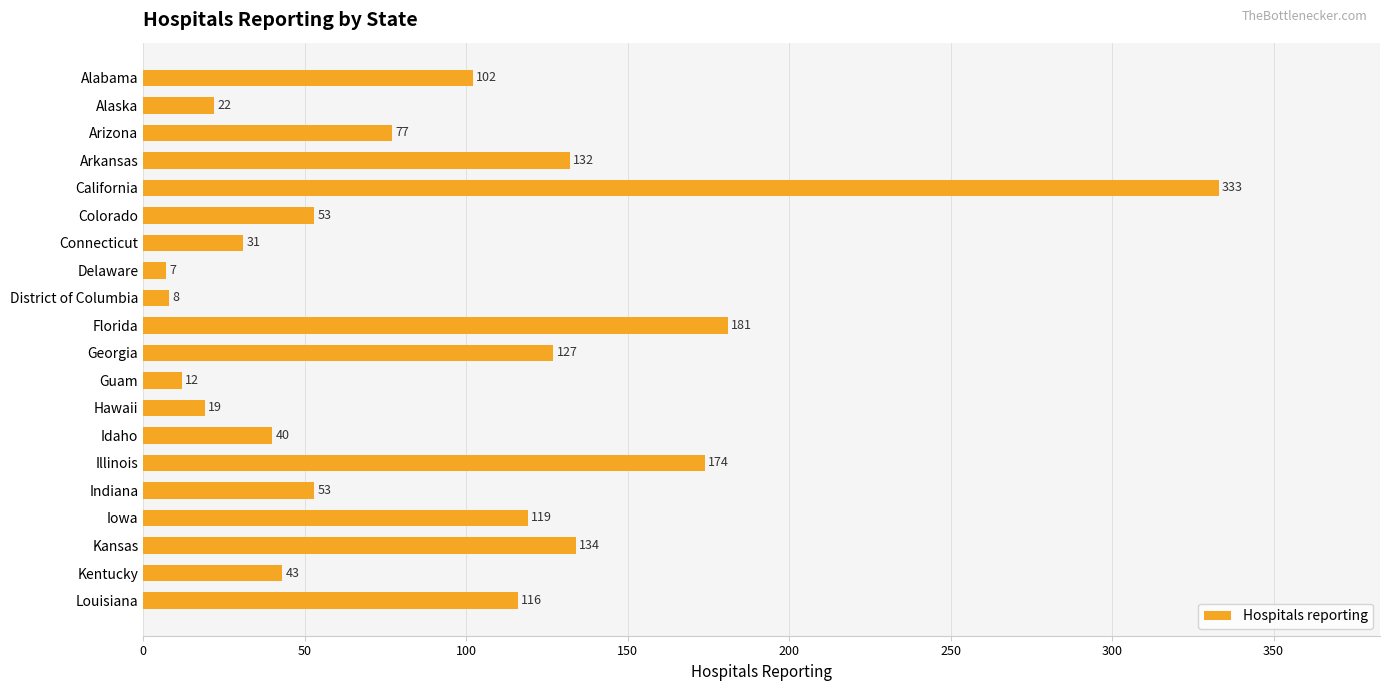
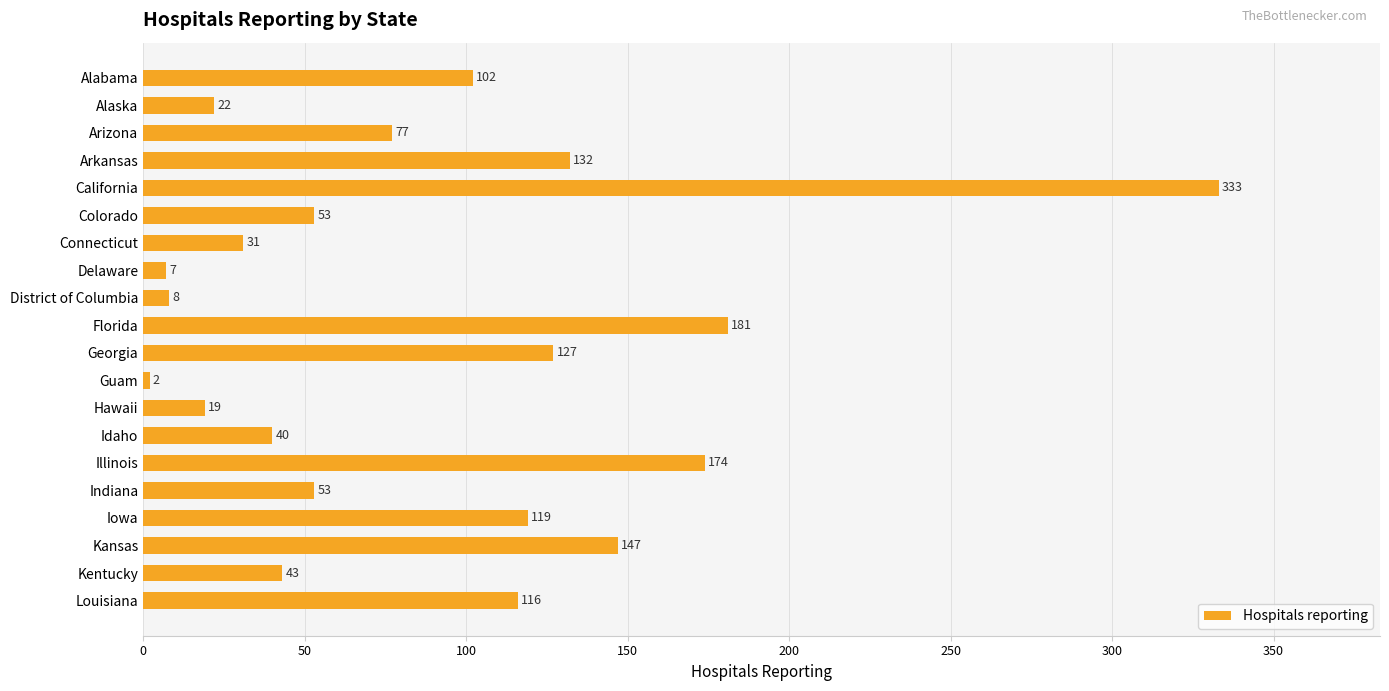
Guam: 12 -> 2
Kansas: 134 -> 147
